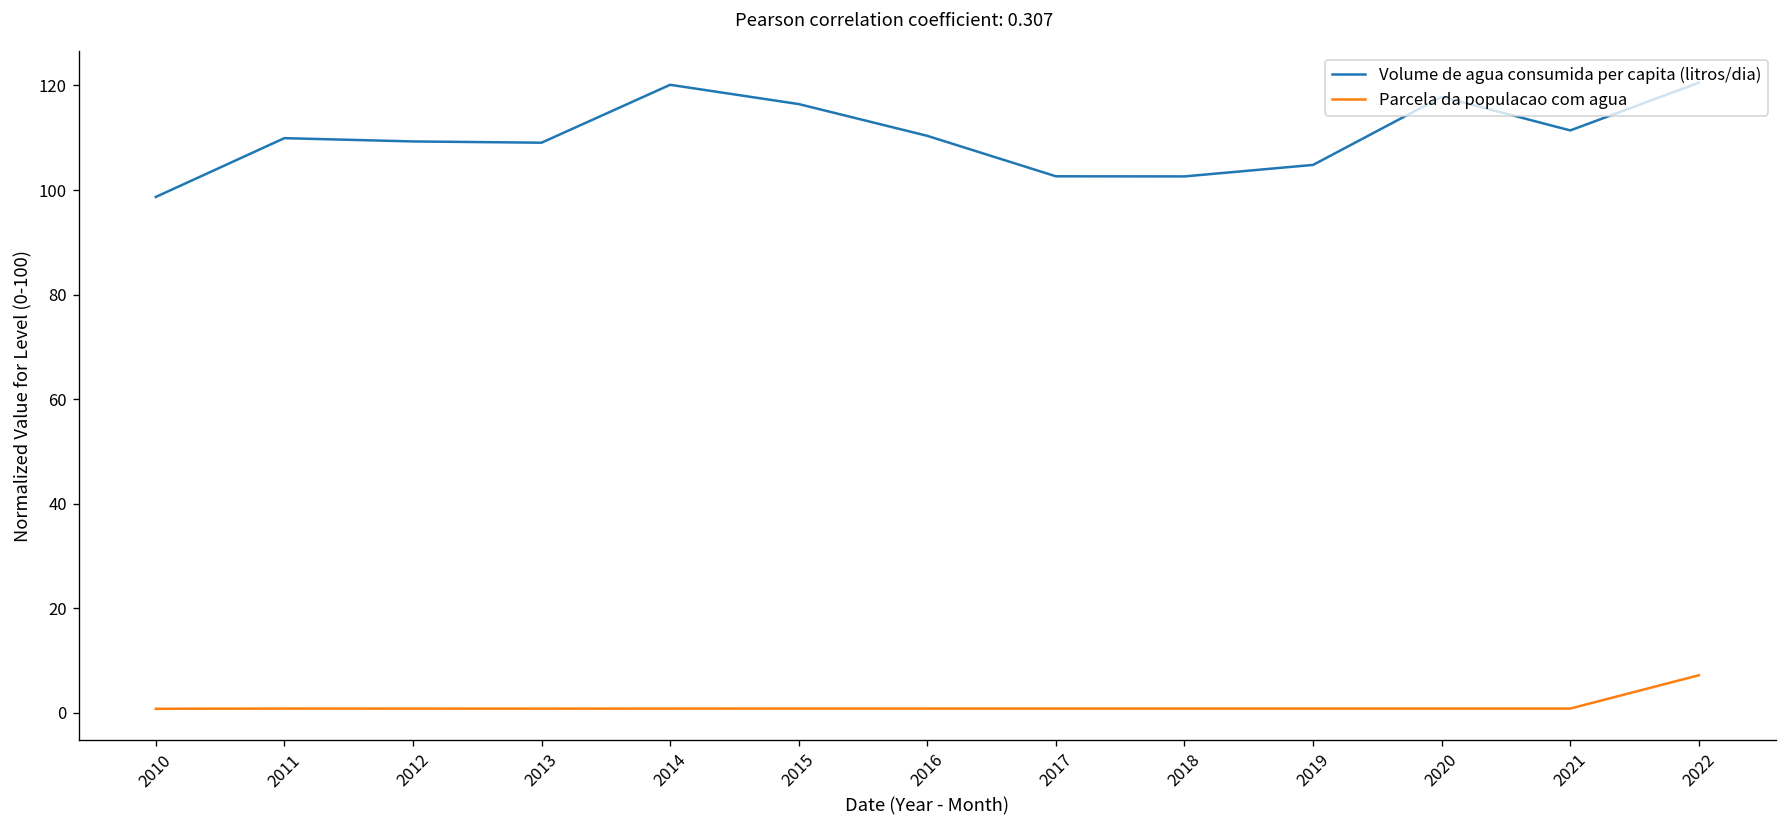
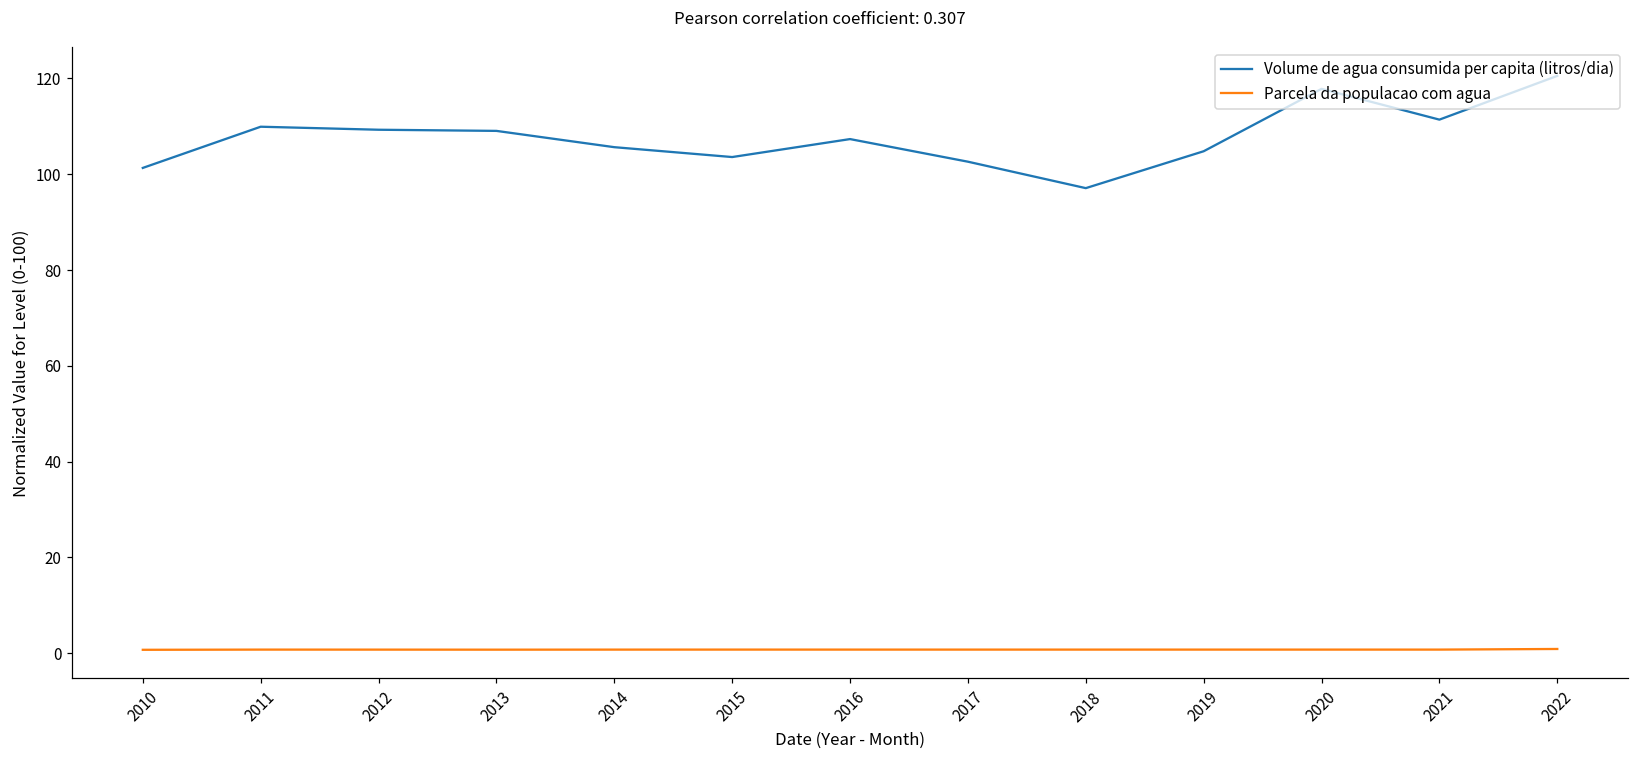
Volume de agua consumida per capita (litros/dia), 2010: 99 -> 101
Volume de agua consumida per capita (litros/dia), 2014: 120 -> 106
Volume de agua consumida per capita (litros/dia), 2015: 116 -> 104
Volume de agua consumida per capita (litros/dia), 2016: 110 -> 107
Volume de agua consumida per capita (litros/dia), 2018: 103 -> 97
Parcela da populacao com agua, 2022: 7 -> 1
